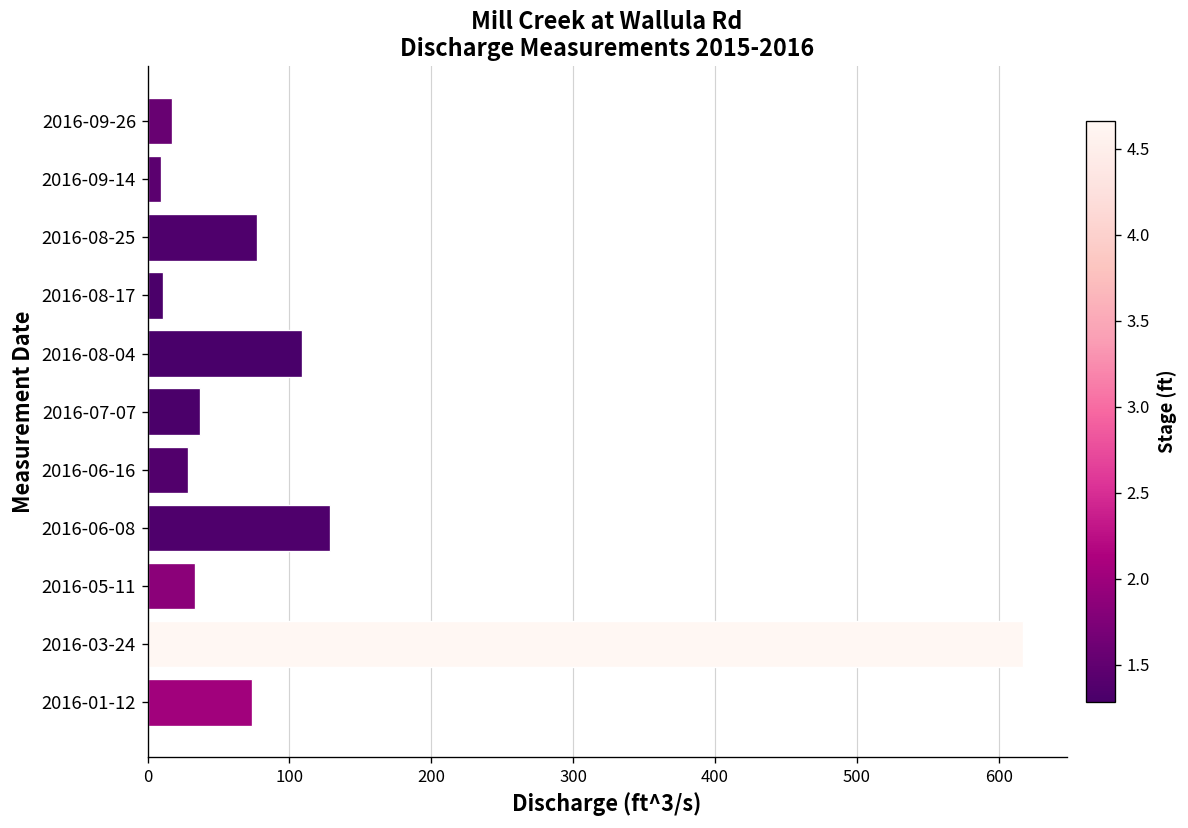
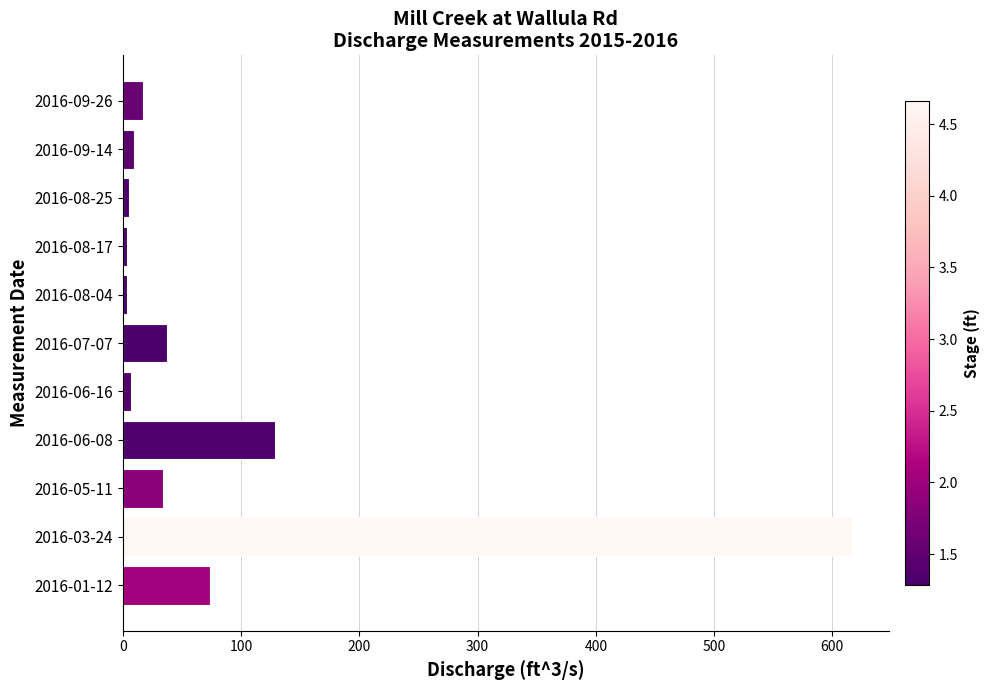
2016-08-25: 77 -> 5
2016-08-17: 11 -> 3
2016-08-04: 109 -> 4
2016-06-16: 29 -> 7
